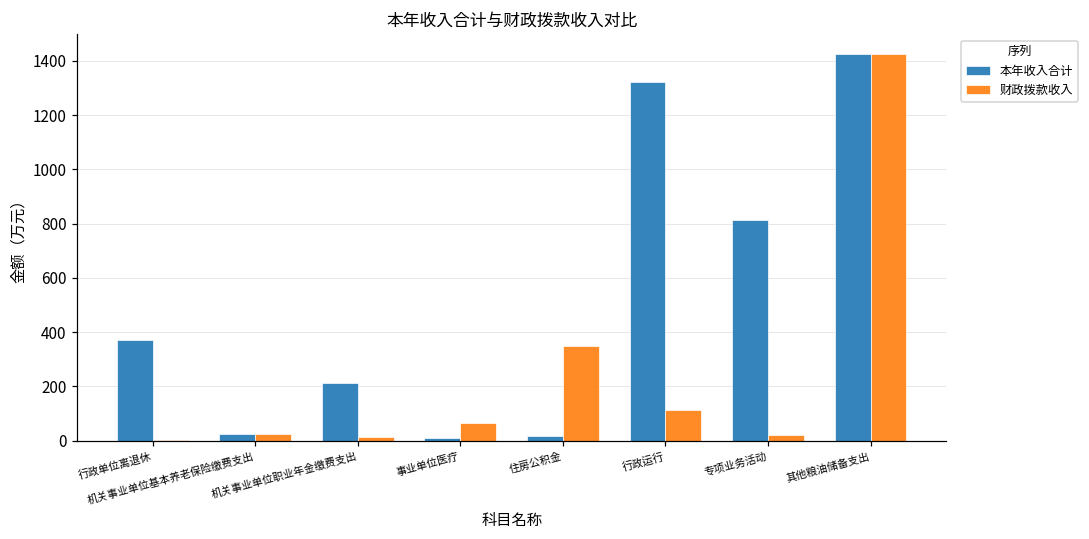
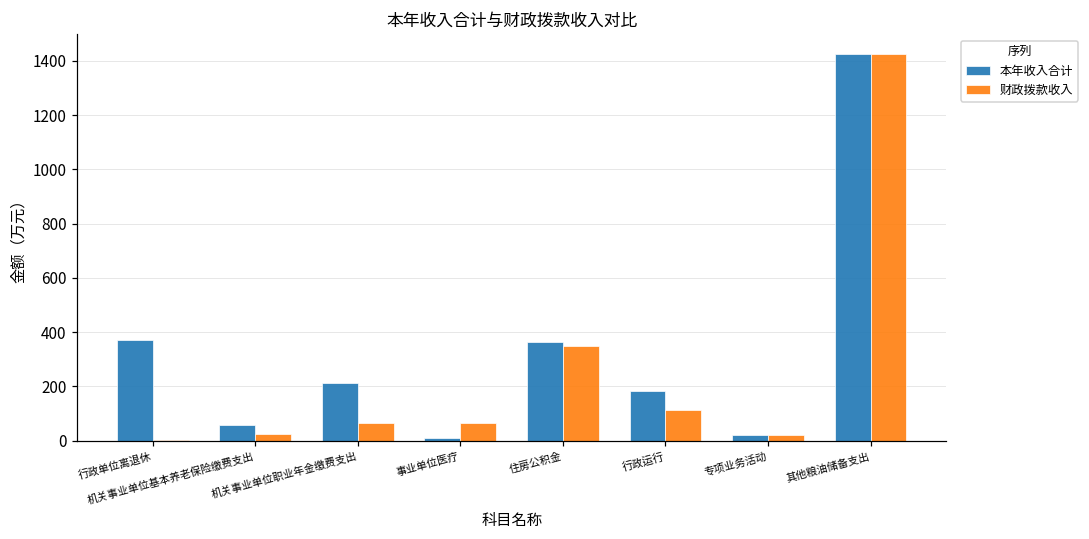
本年收入合计, 机关事业单位基本养老保险缴费支出: 20 -> 60
财政拨款收入, 机关事业单位职业年金缴费支出: 10 -> 60
本年收入合计, 住房公积金: 20 -> 360
本年收入合计, 行政运行: 1320 -> 180
本年收入合计, 专项业务活动: 810 -> 20
